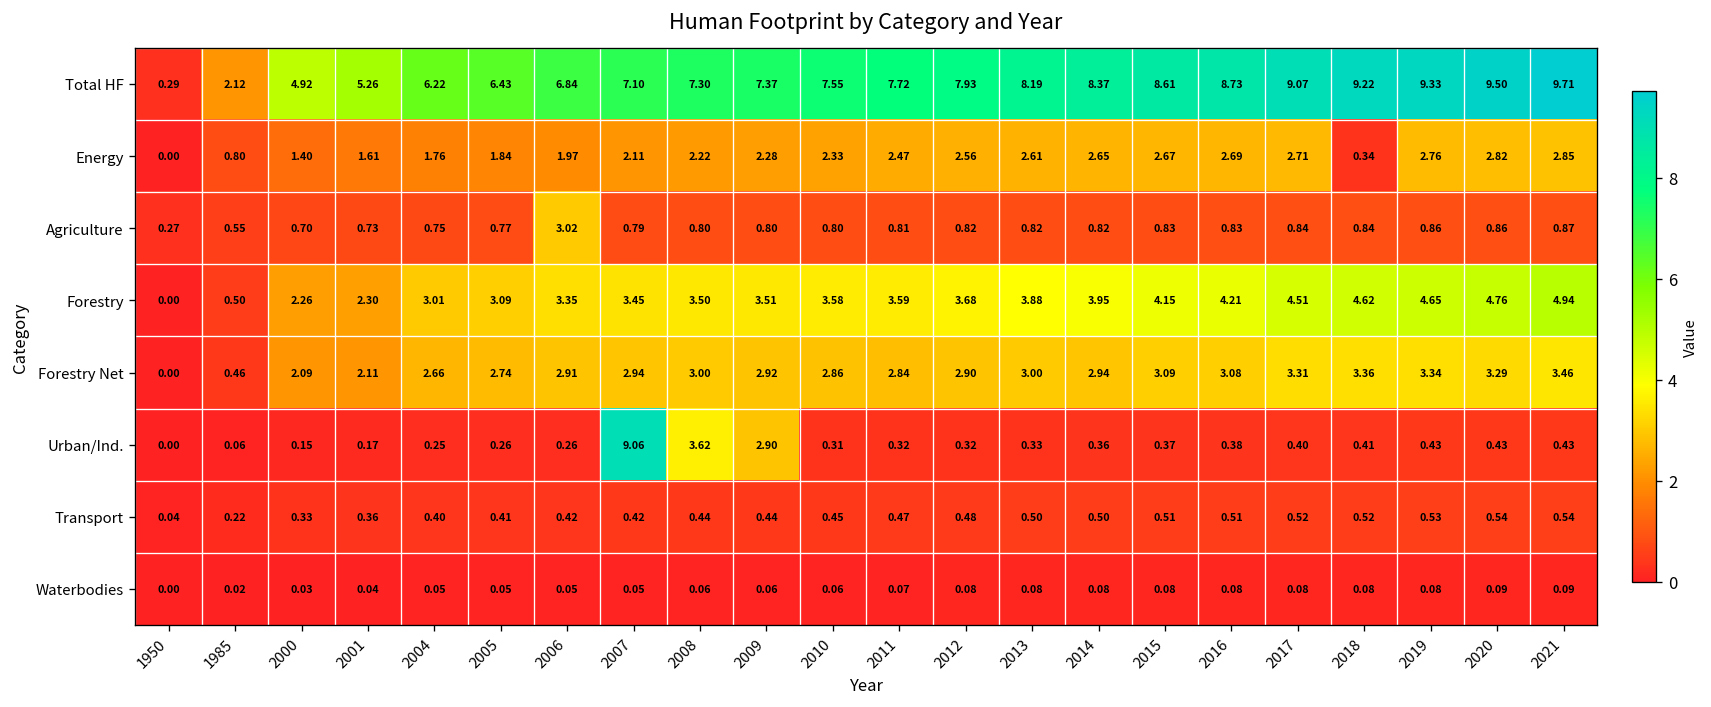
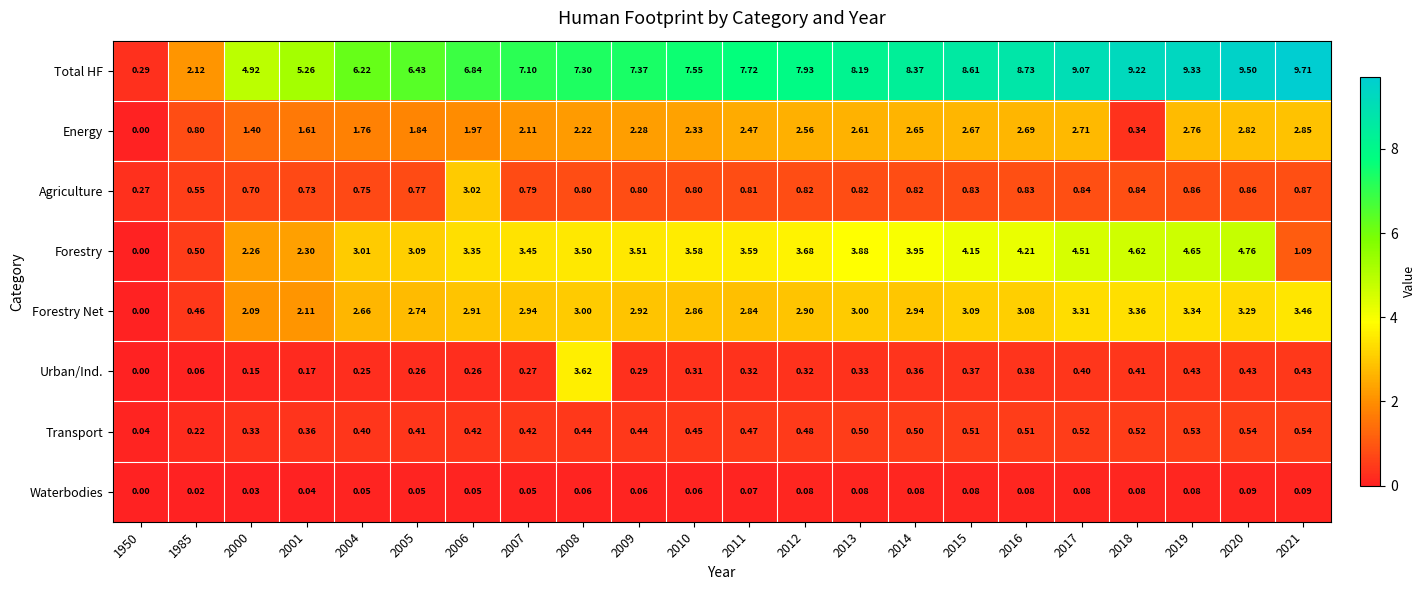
Forestry, 2021: 4.94 -> 1.09
Urban/Ind., 2007: 9.06 -> 0.27
Urban/Ind., 2009: 2.90 -> 0.29
